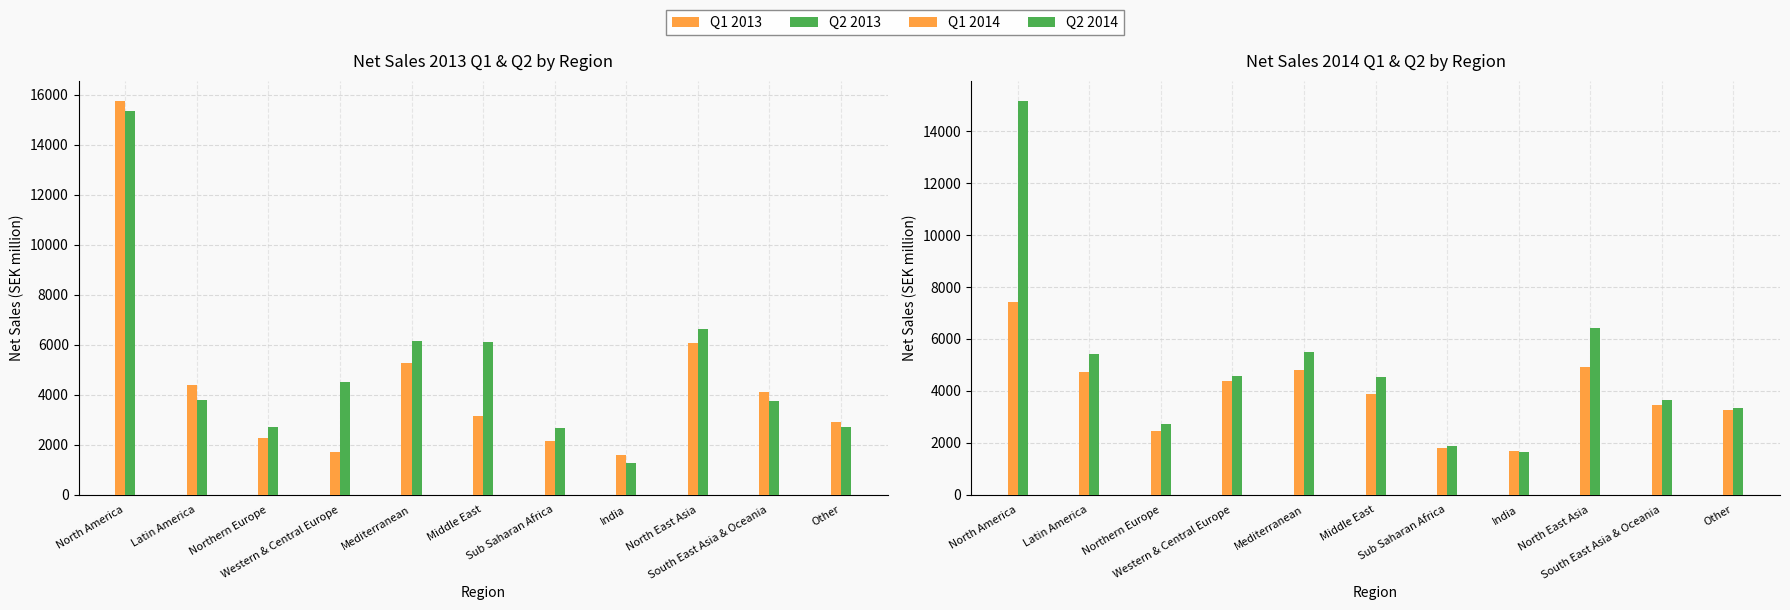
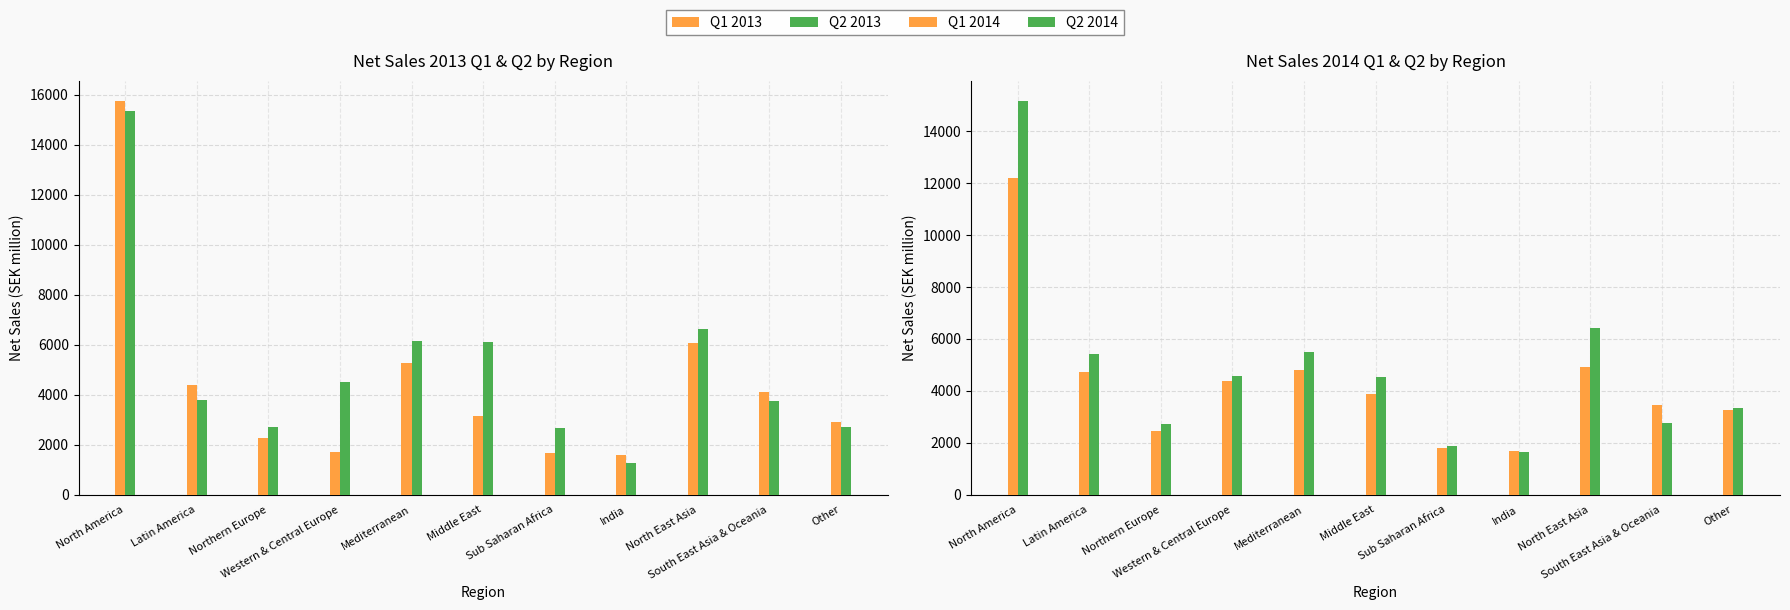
Net Sales 2013 Q1 & Q2 by Region, Q1 2013, Sub Saharan Africa: 2100 -> 1700
Net Sales 2014 Q1 & Q2 by Region, Q1 2014, North America: 7400 -> 12200
Net Sales 2014 Q1 & Q2 by Region, Q2 2014, South East Asia & Oceania: 3700 -> 2800
